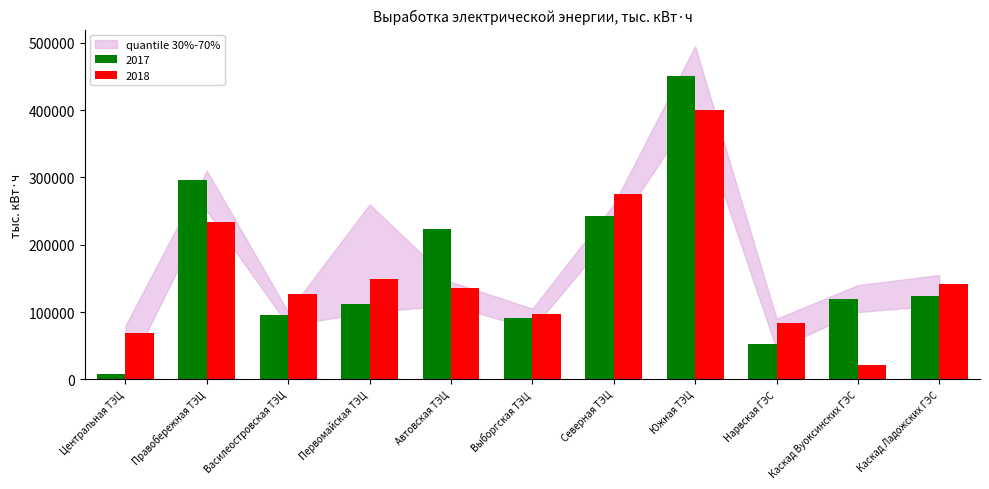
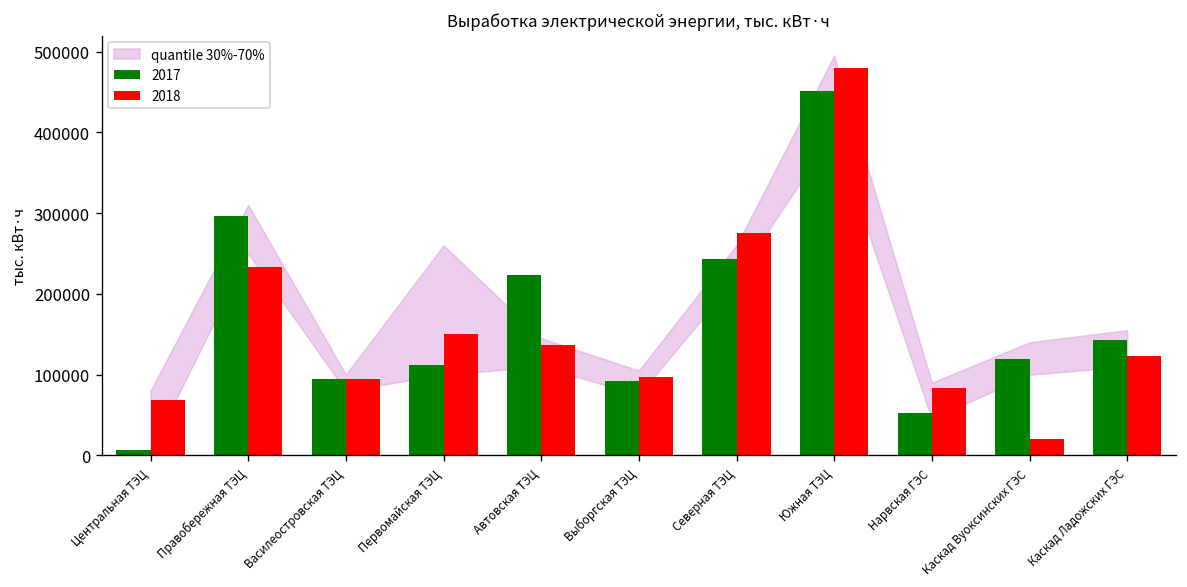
2018, Василеостровская ТЭЦ: 130000 -> 90000
2018, Южная ТЭЦ: 400000 -> 480000
2017, Каскад Ладожских ГЭС: 120000 -> 140000
2018, Каскад Ладожских ГЭС: 140000 -> 120000
